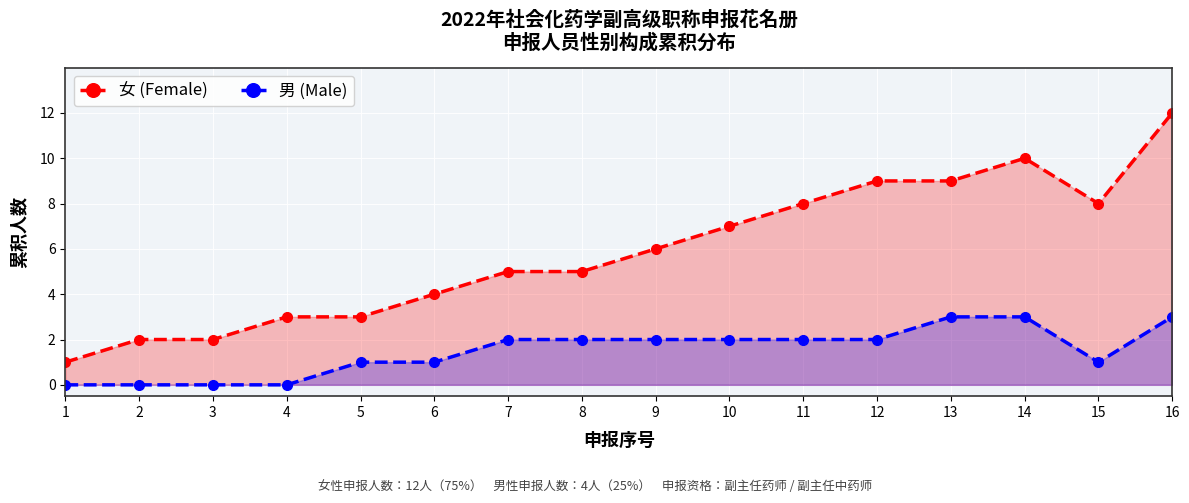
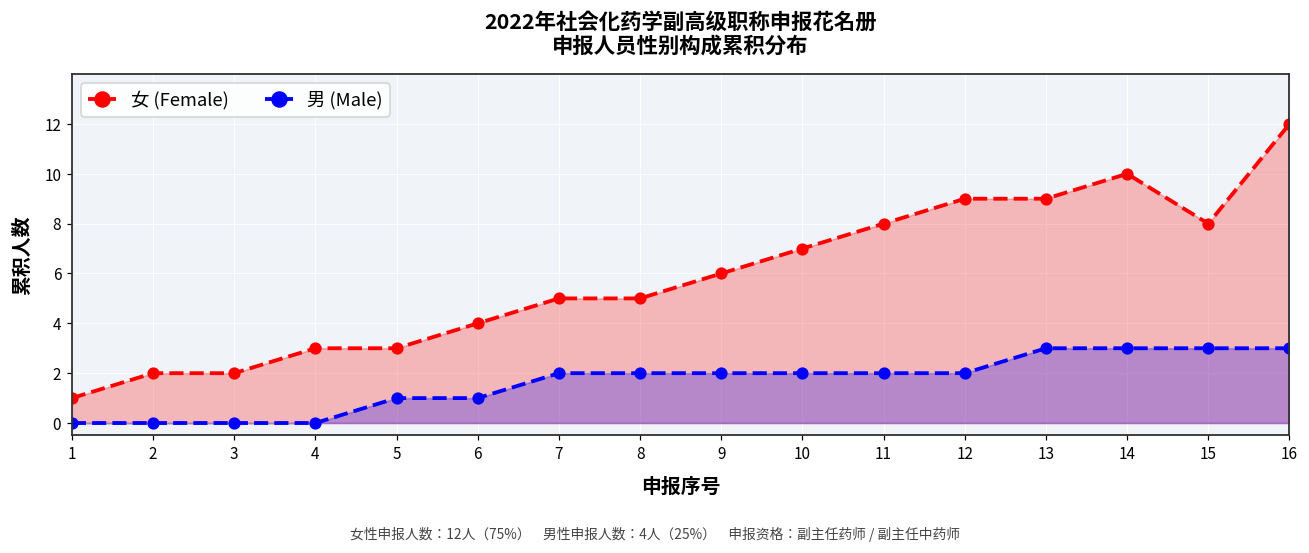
男 (Male), 15: 1 -> 3
